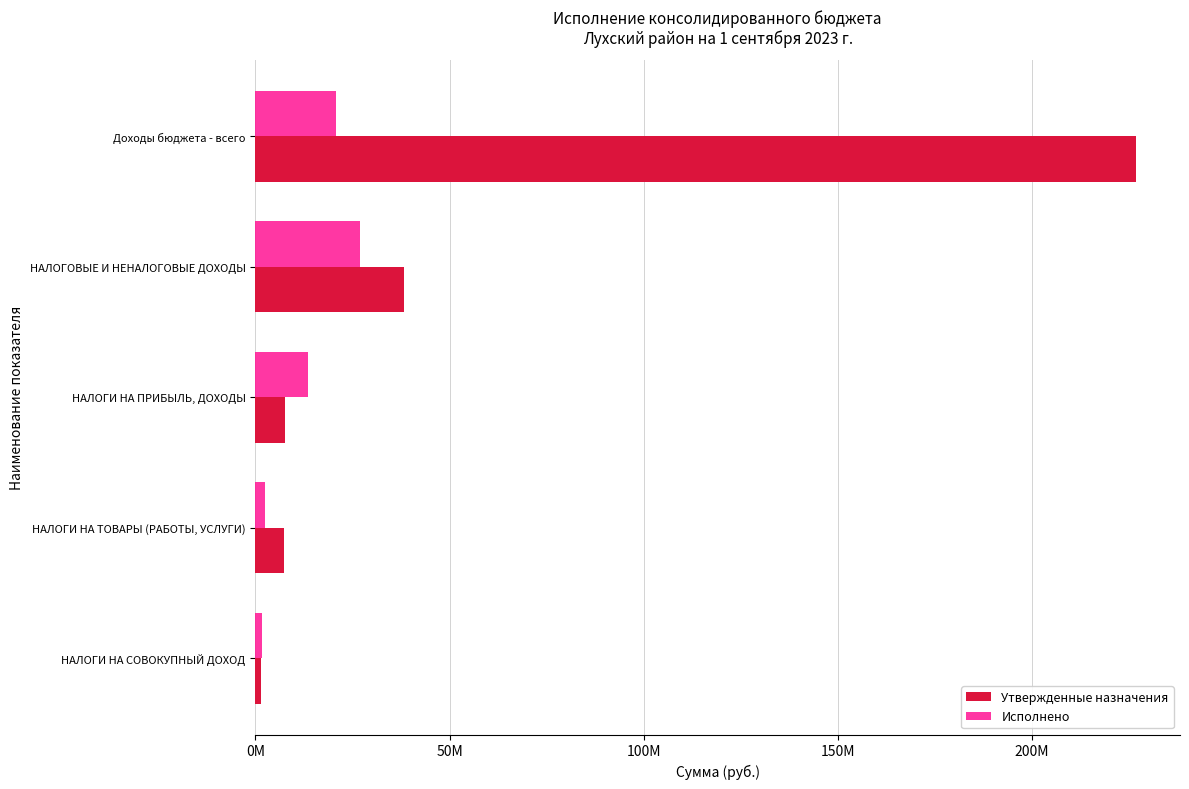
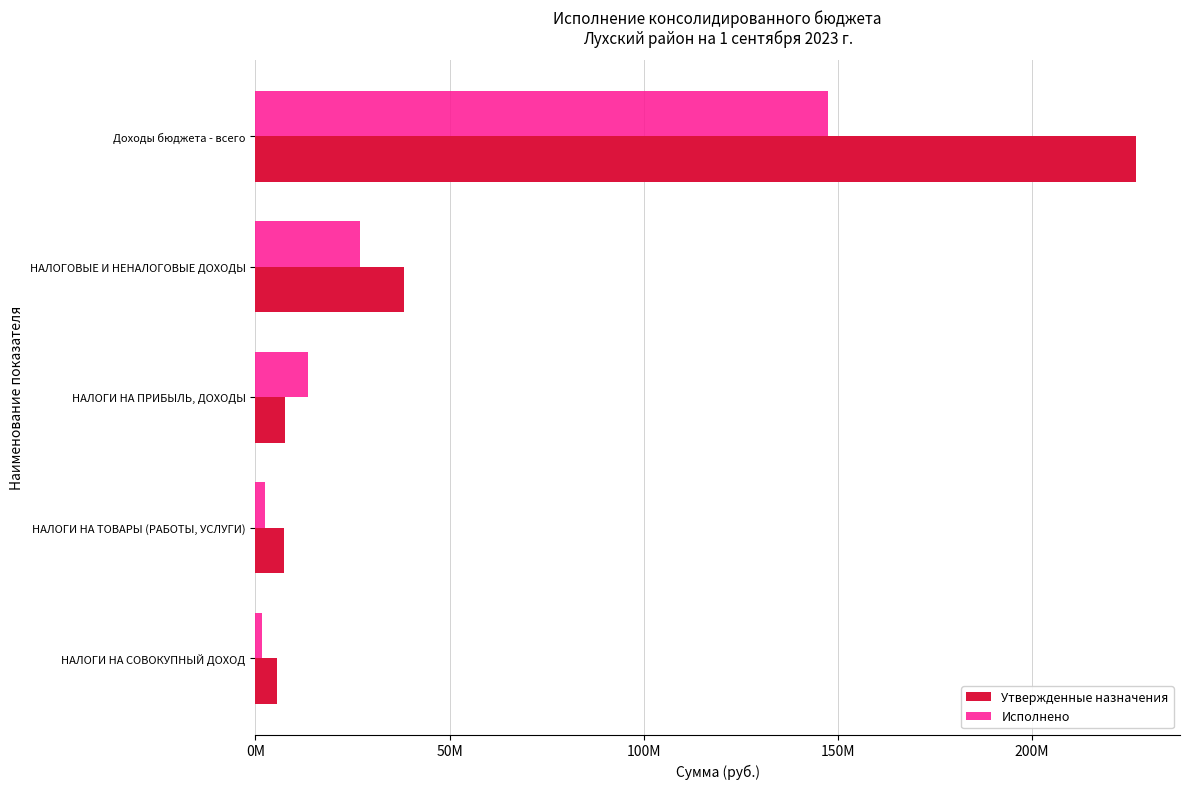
Исполнено, Доходы бюджета - всего: 21000000 -> 147000000
Утвержденные назначения, НАЛОГИ НА СОВОКУПНЫЙ ДОХОД: 1000000 -> 6000000
